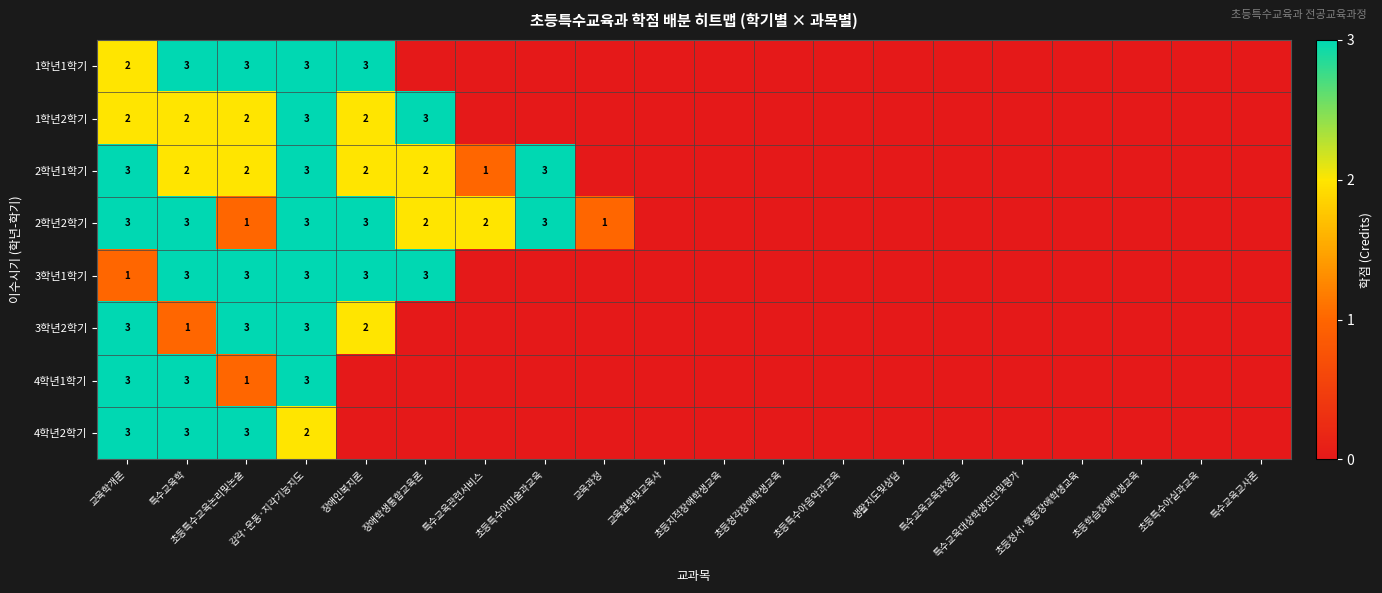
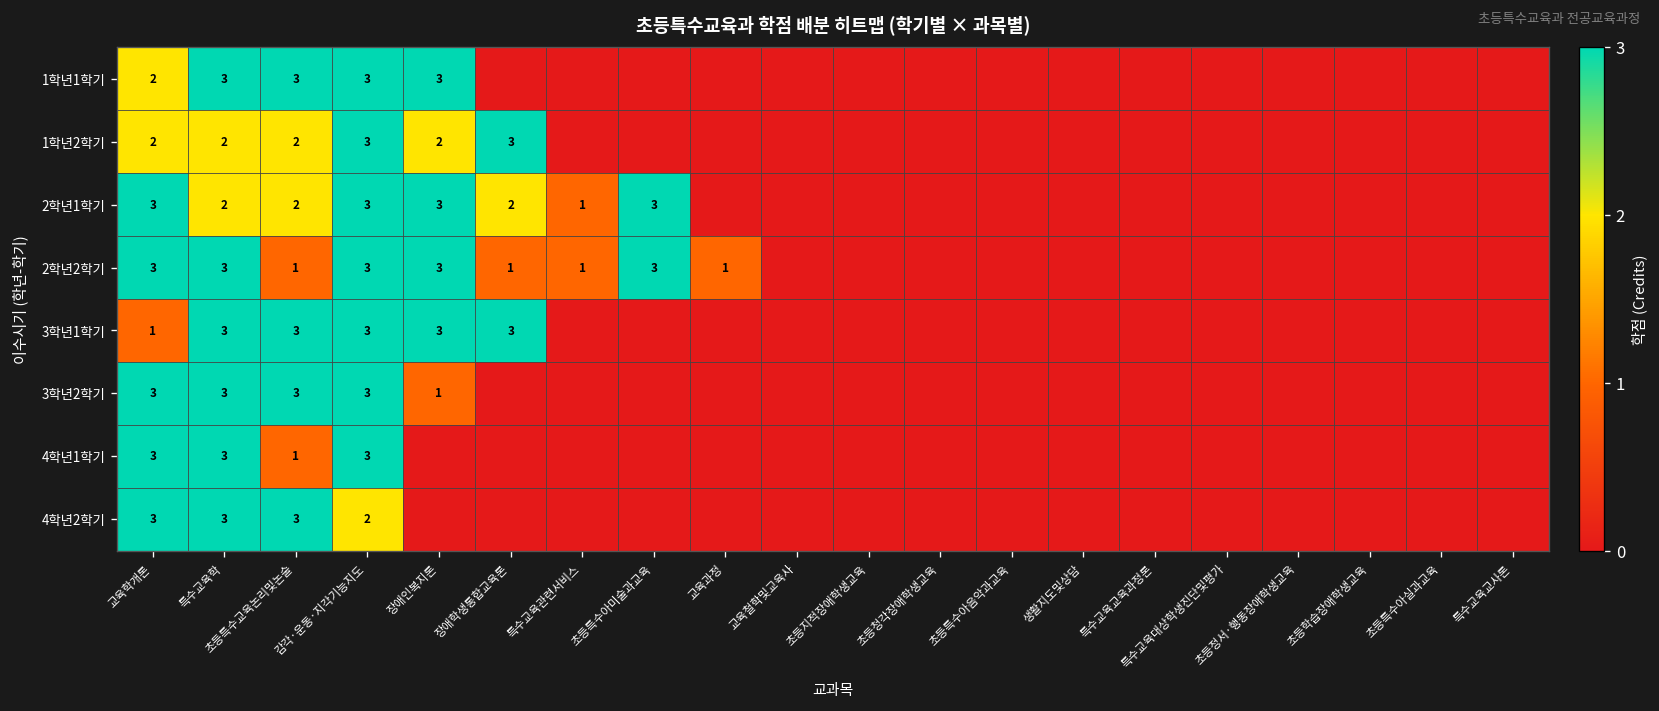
2학년1학기, 장애인복지론: 2 -> 3
2학년2학기, 장애학생통합교육론: 2 -> 1
2학년2학기, 특수교육관련서비스: 2 -> 1
3학년2학기, 특수교육학: 1 -> 3
3학년2학기, 장애인복지론: 2 -> 1
